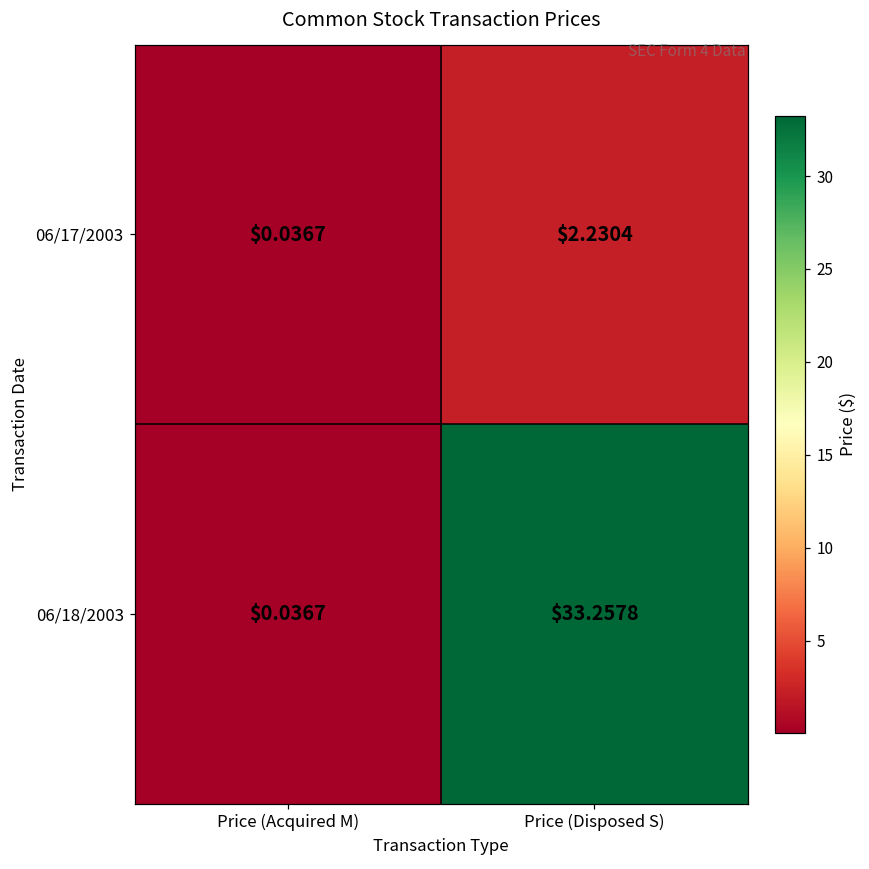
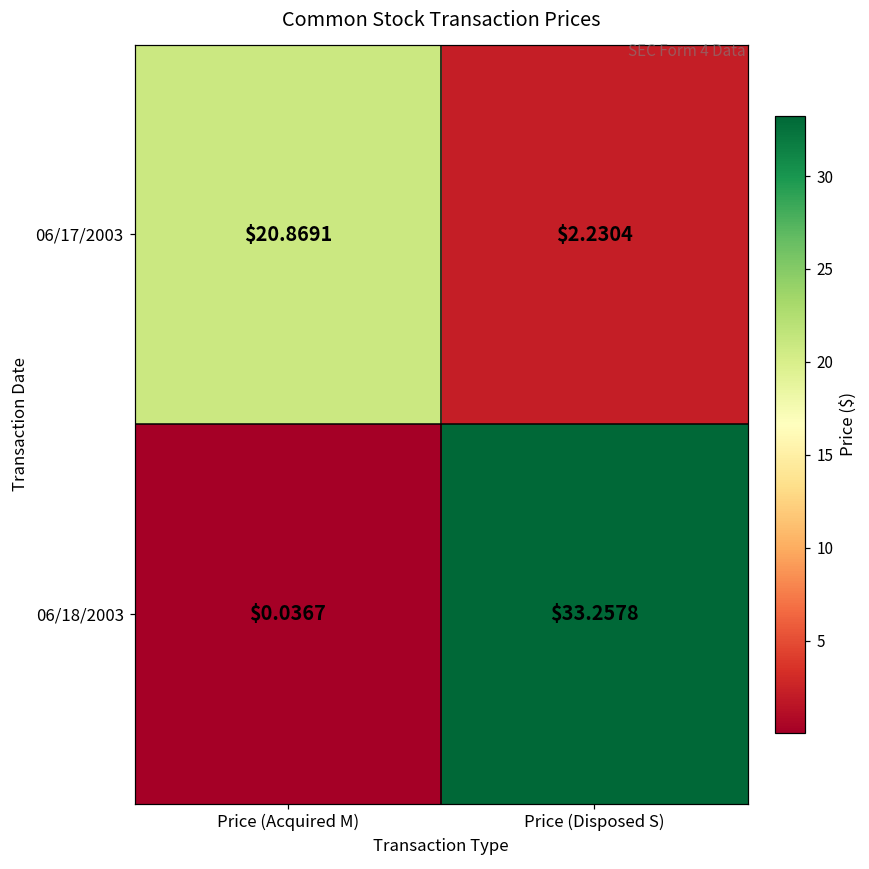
06/17/2003, Price (Acquired M): $0.0367 -> $20.8691
